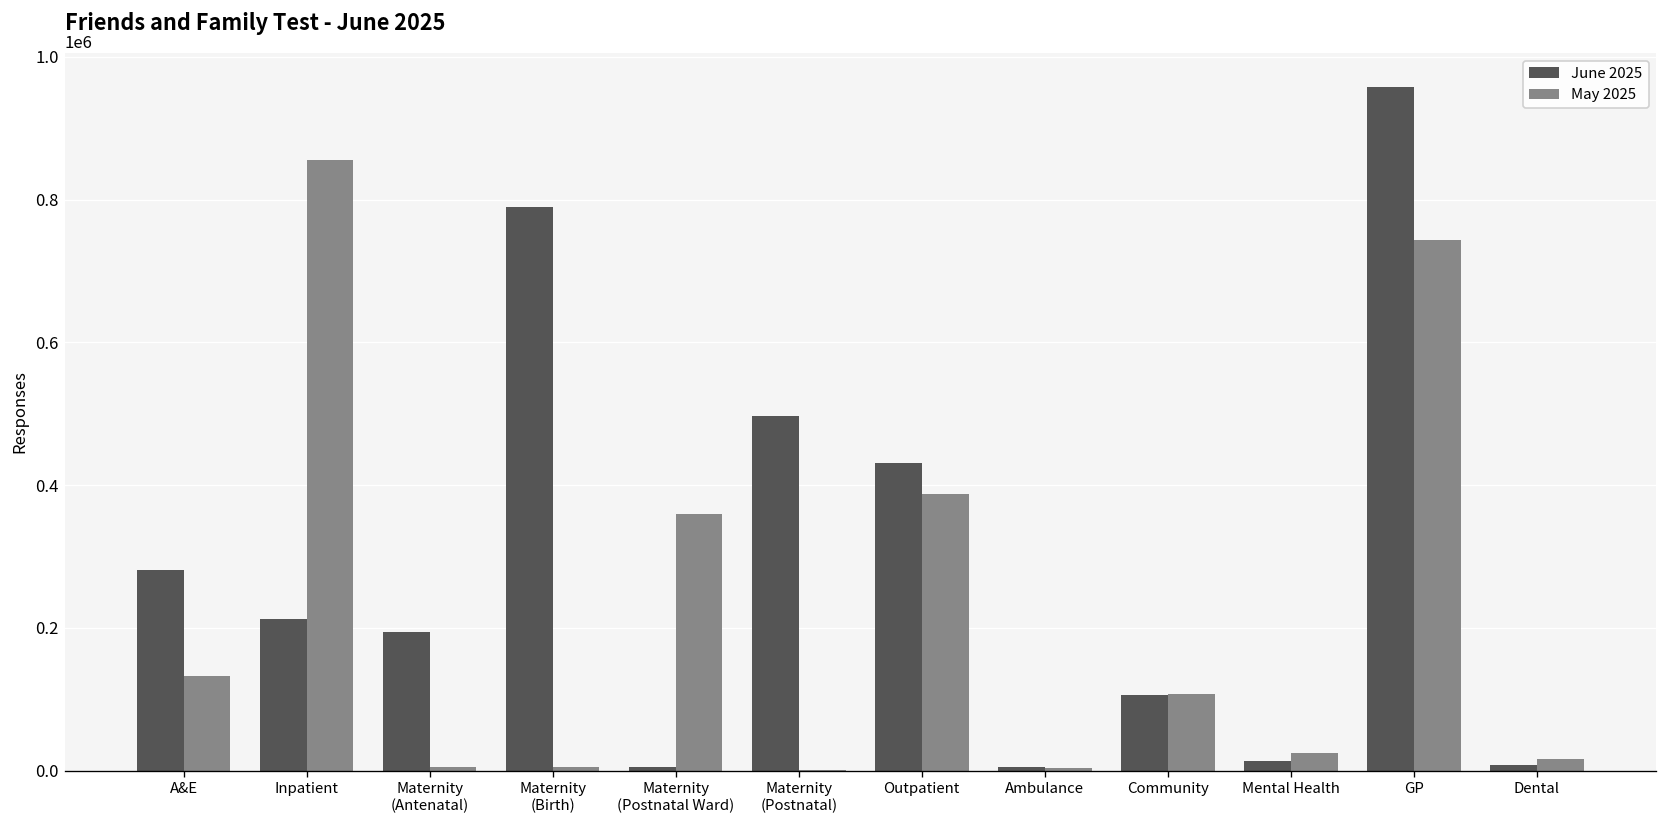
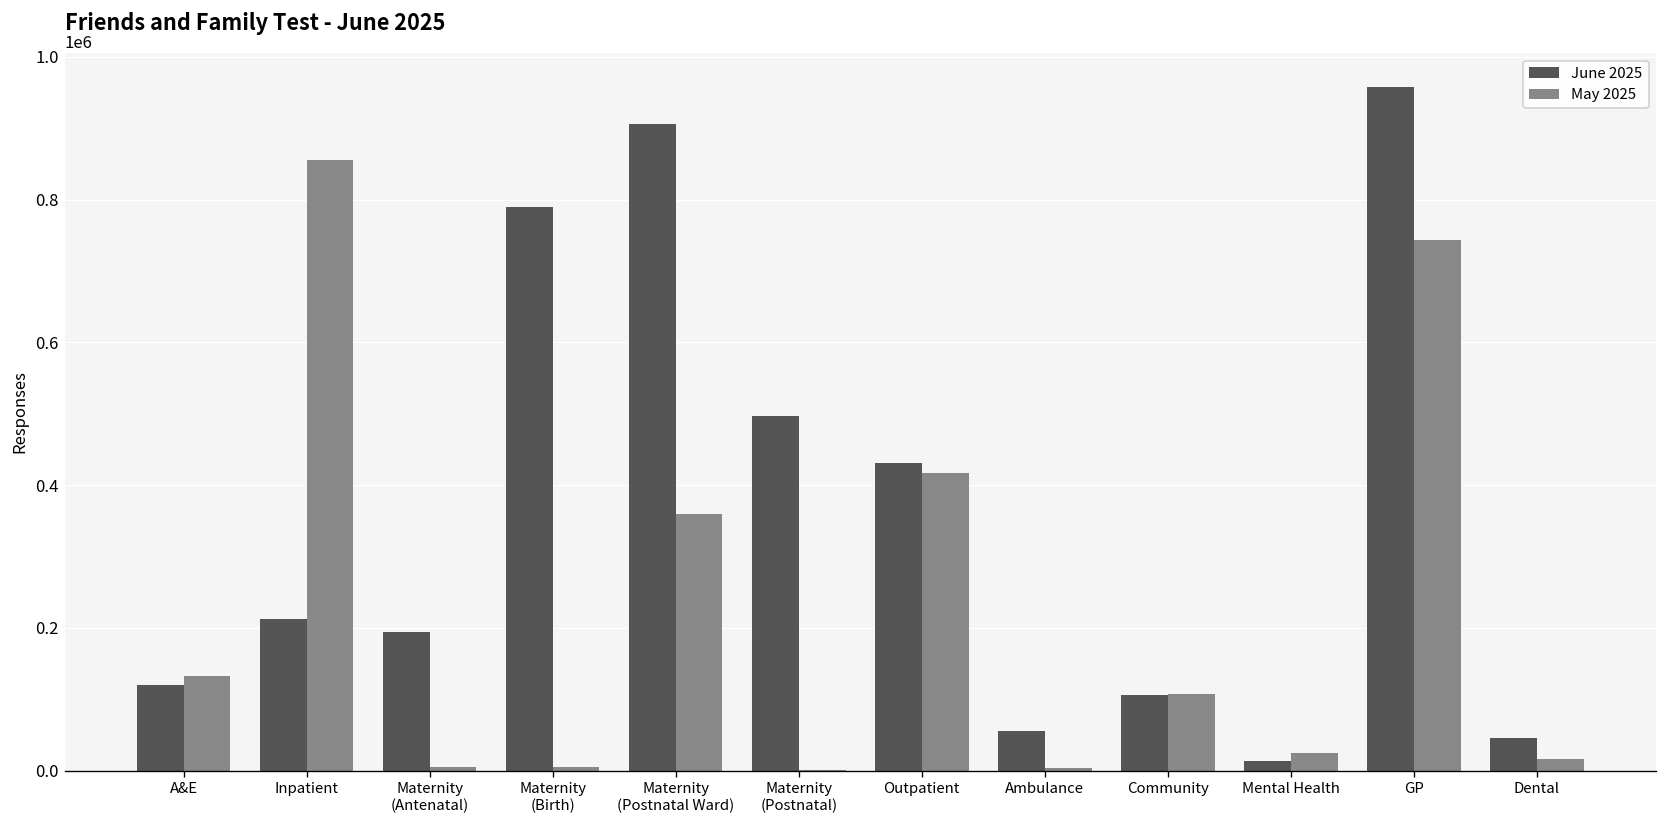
June 2025, A&E: 280000 -> 120000
June 2025, Maternity (Postnatal Ward): 10000 -> 910000
May 2025, Outpatient: 390000 -> 420000
June 2025, Ambulance: 0 -> 60000
June 2025, Dental: 10000 -> 50000
